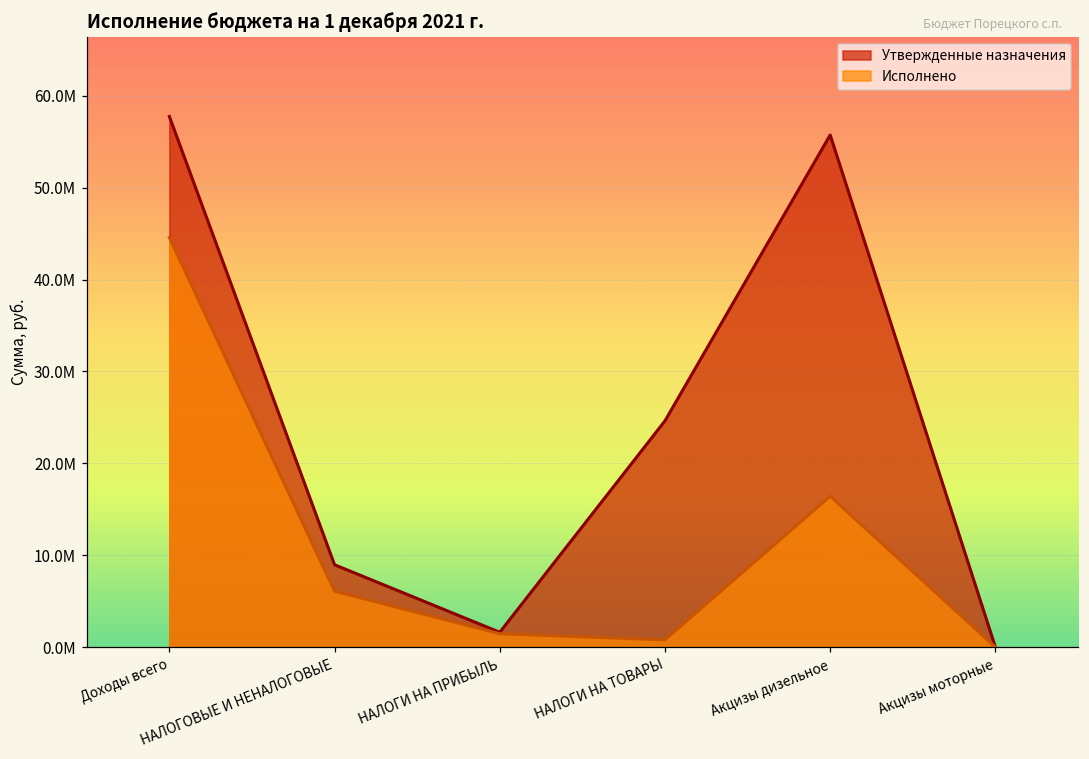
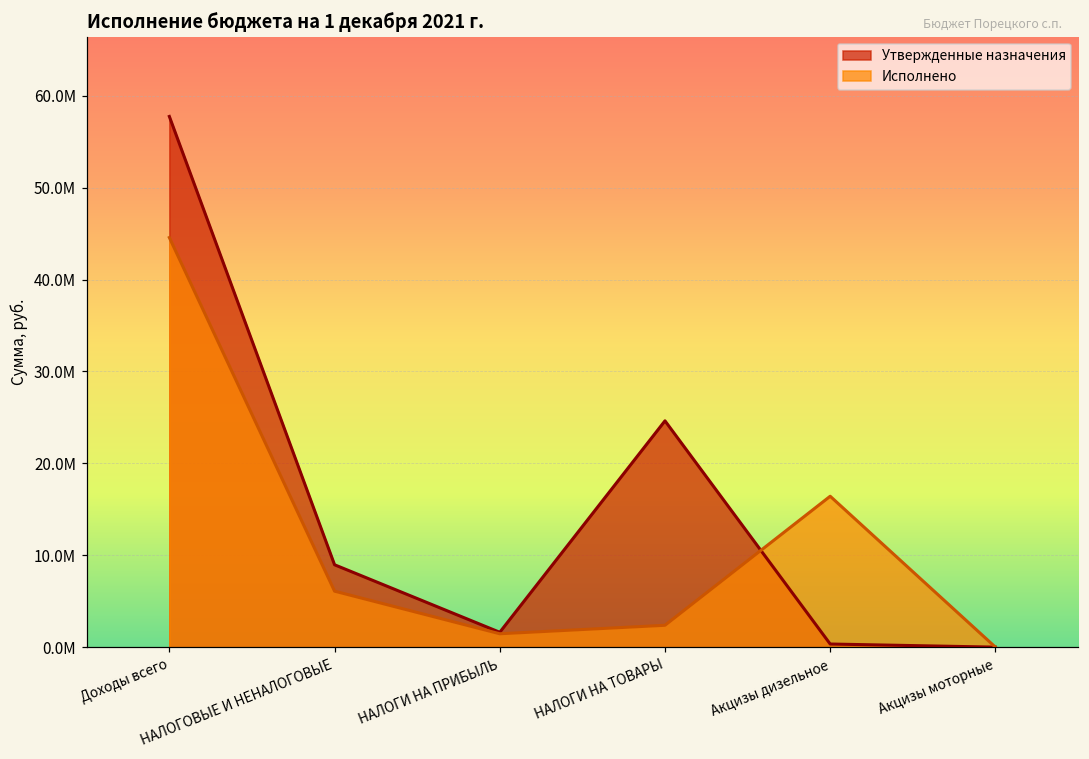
Исполнено, НАЛОГИ НА ТОВАРЫ: 1М -> 2М
Утвержденные назначения, Акцизы дизельное: 56М -> 0М
